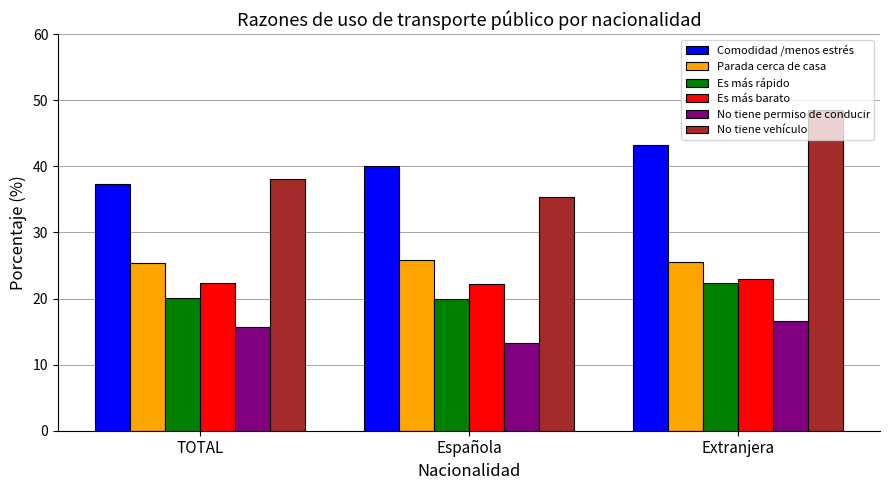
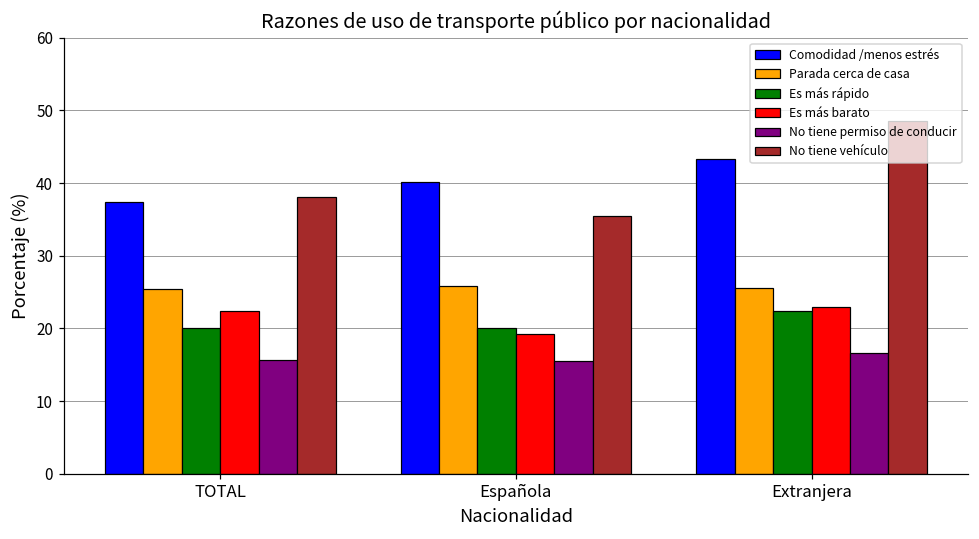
Es más barato, Española: 22 -> 19
No tiene permiso de conducir, Española: 13 -> 16
